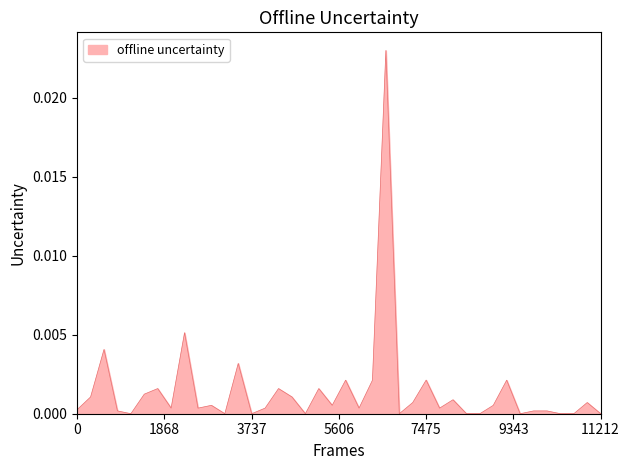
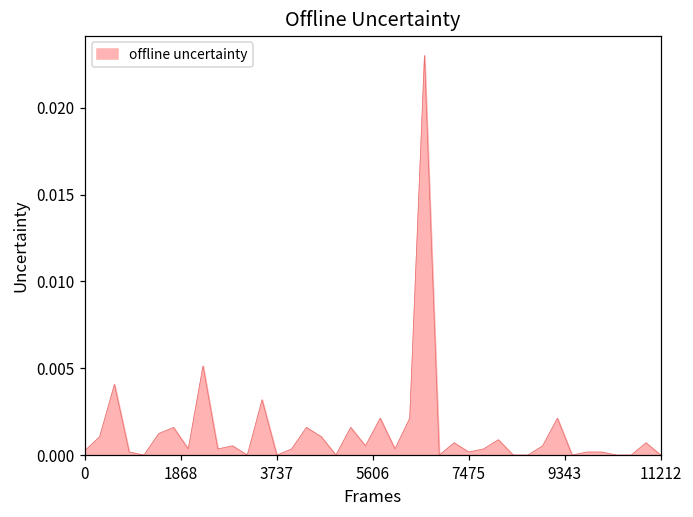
7475: 0.0021 -> 0.0002
